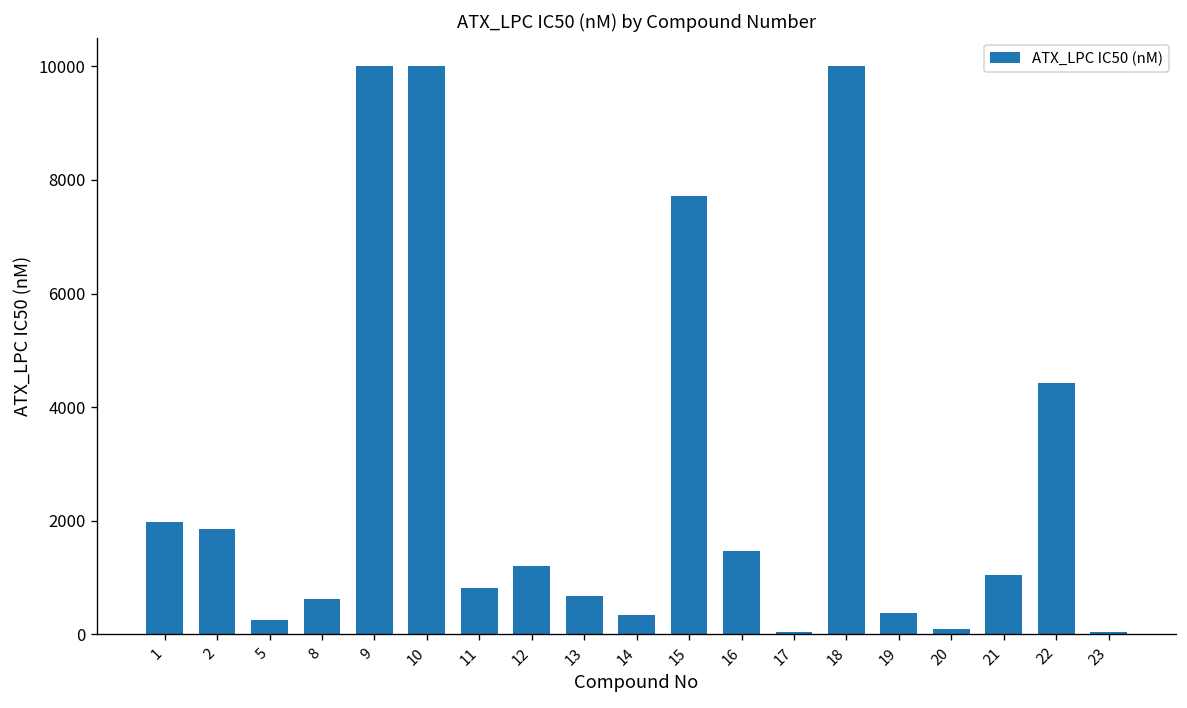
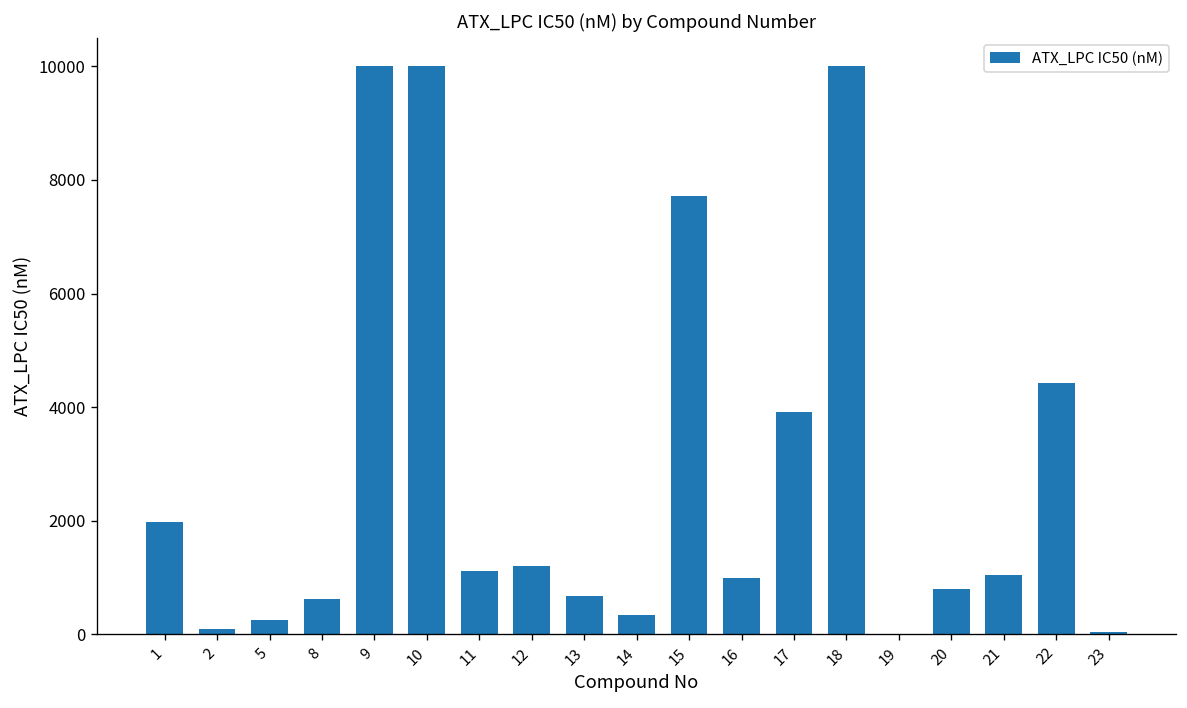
2: 1900 -> 100
11: 800 -> 1100
16: 1500 -> 1000
17: 0 -> 3900
19: 400 -> 0
20: 100 -> 800
